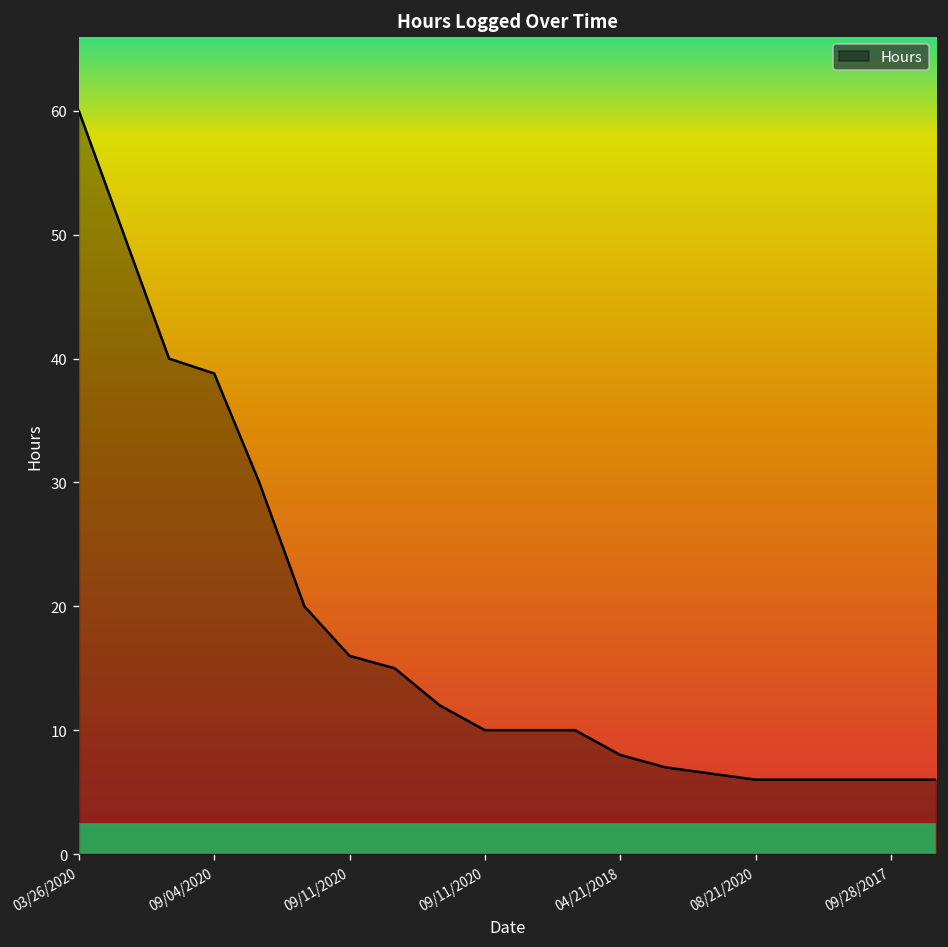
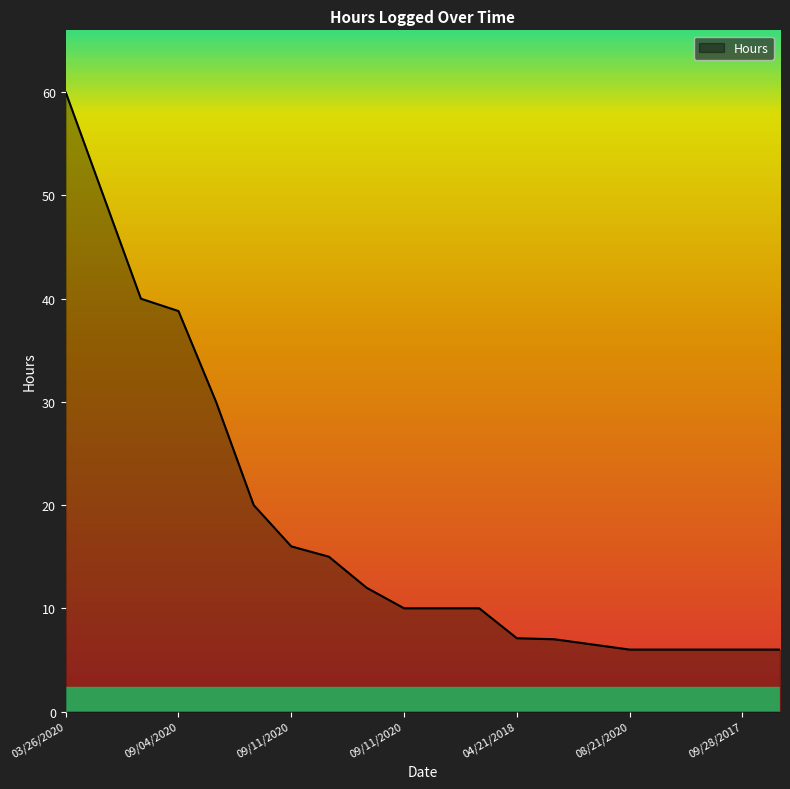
04/21/2018: 8.0 -> 7.1
